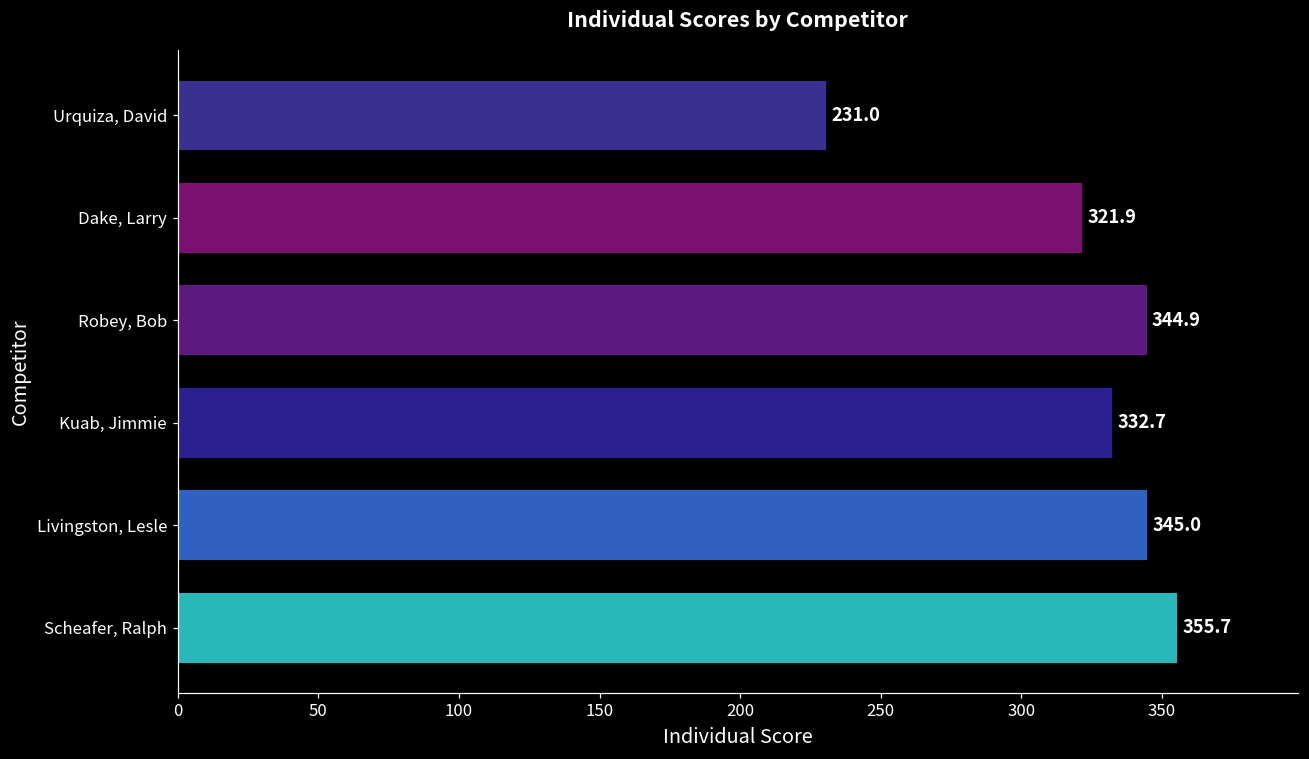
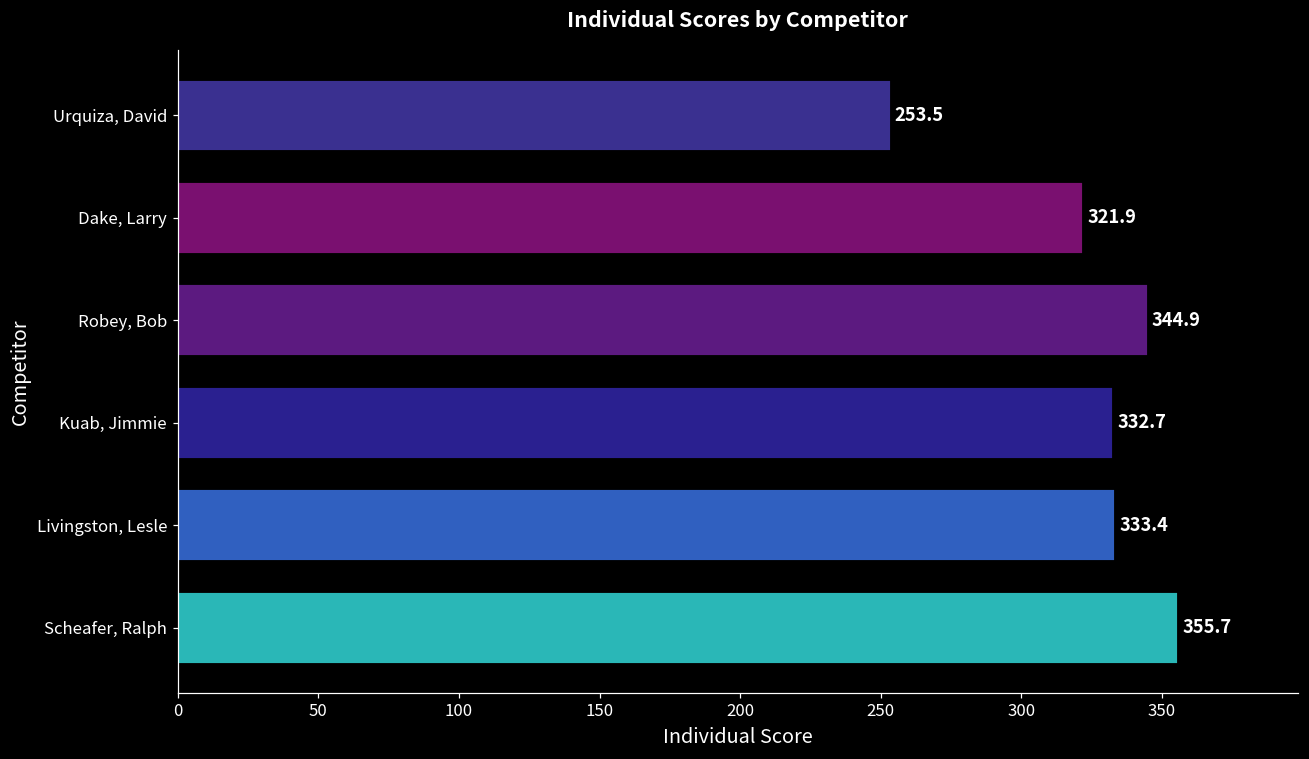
Urquiza, David: 231.0 -> 253.5
Livingston, Lesle: 345.0 -> 333.4
